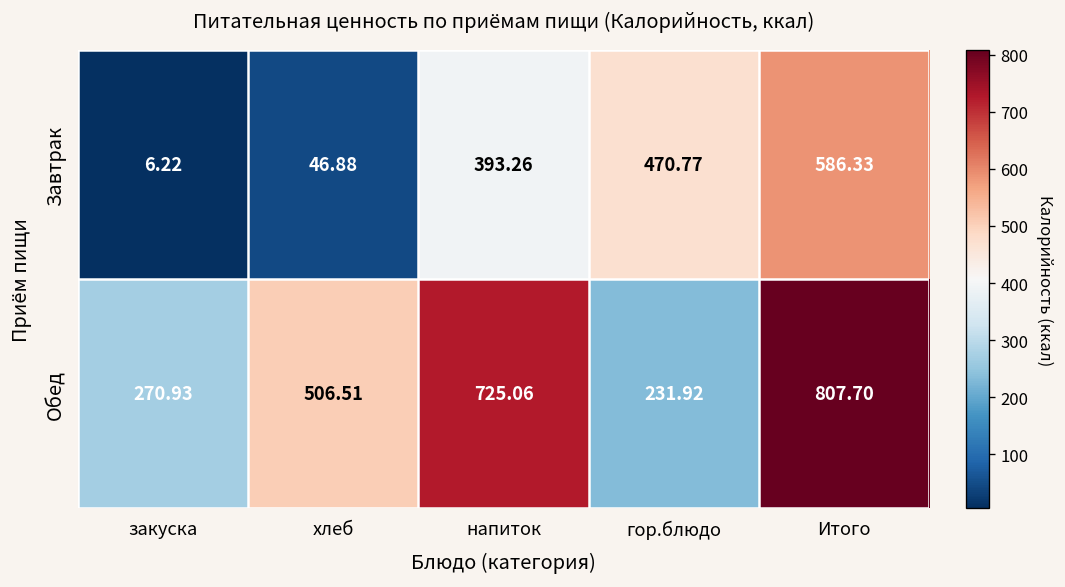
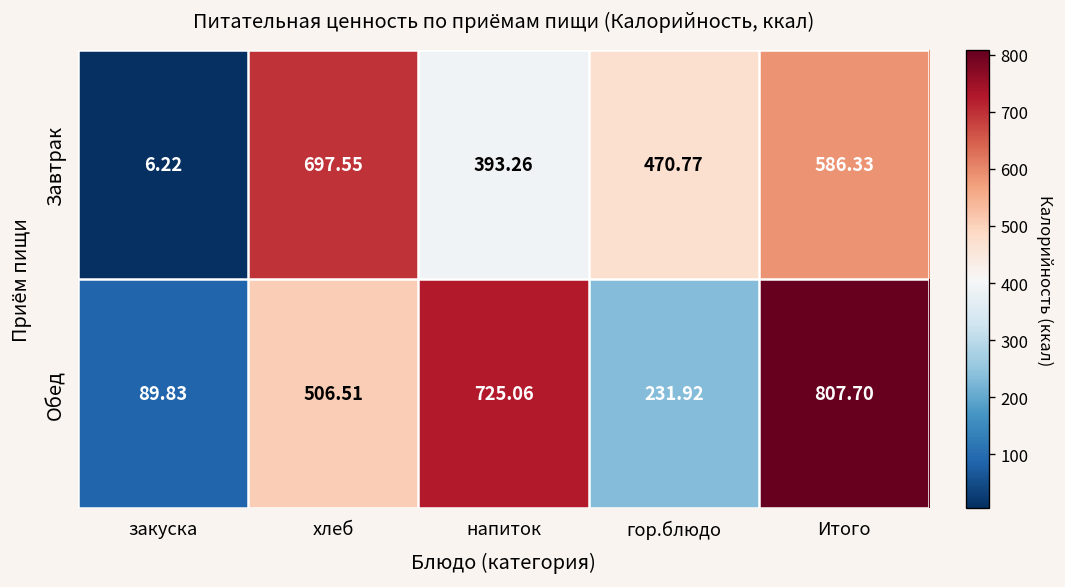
Завтрак, хлеб: 46.88 -> 697.55
Обед, закуска: 270.93 -> 89.83
